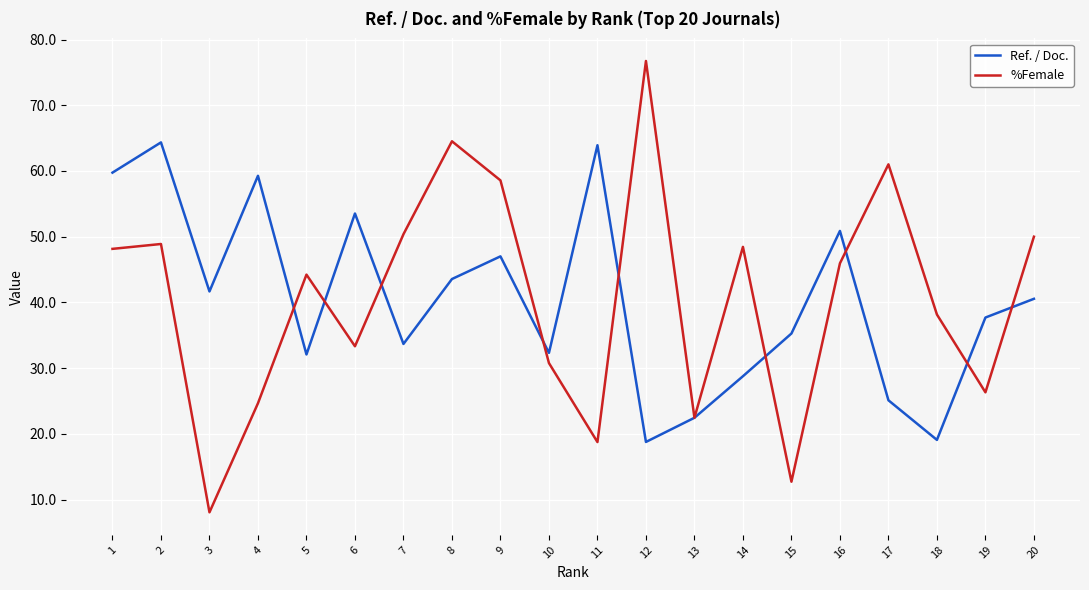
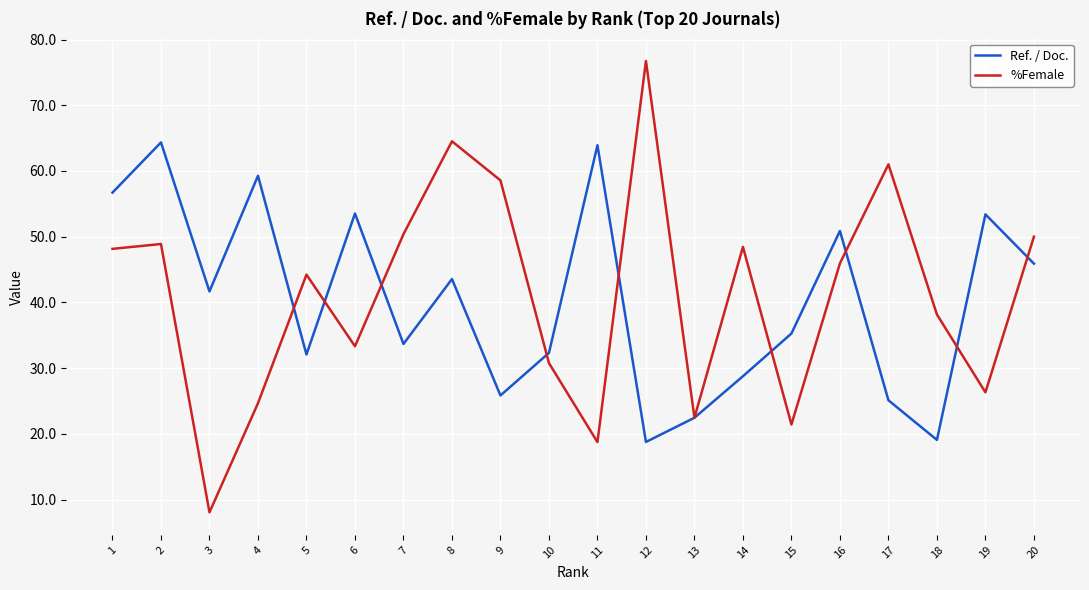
Ref. / Doc., 1: 60 -> 57
Ref. / Doc., 9: 47 -> 26
%Female, 15: 13 -> 21
Ref. / Doc., 19: 38 -> 53
Ref. / Doc., 20: 41 -> 46
